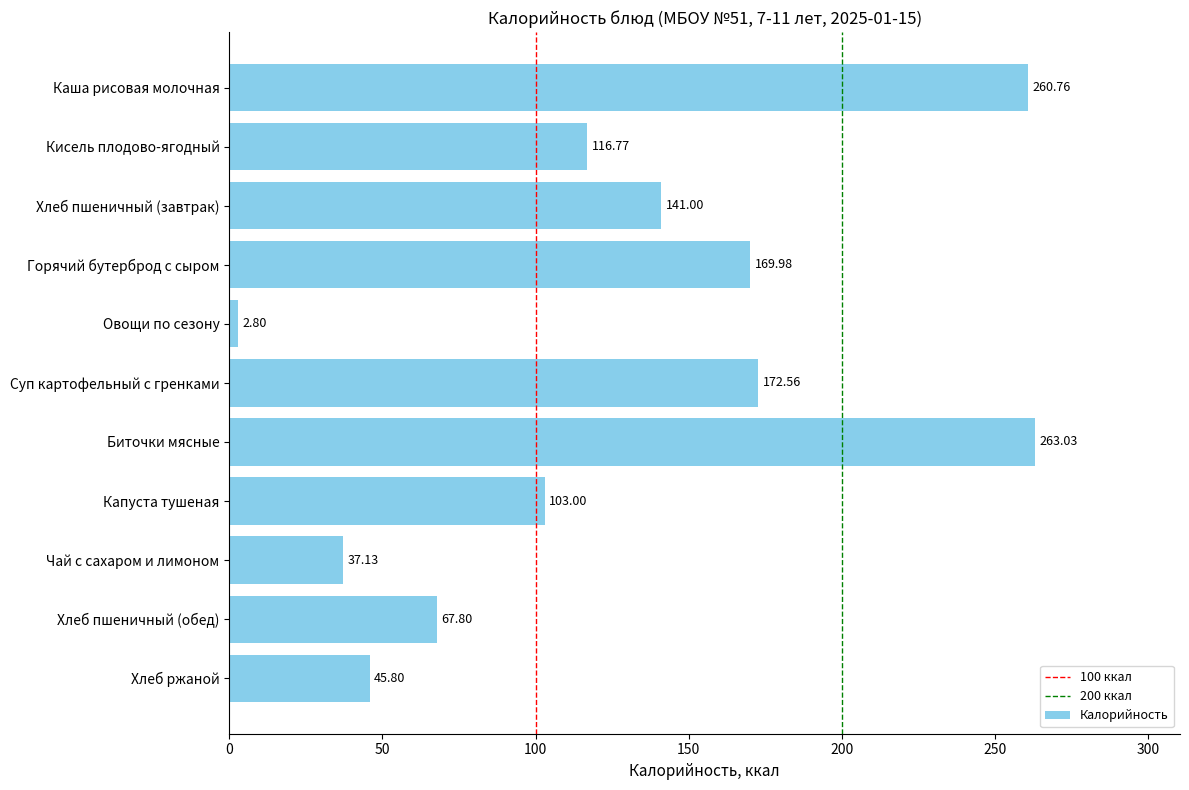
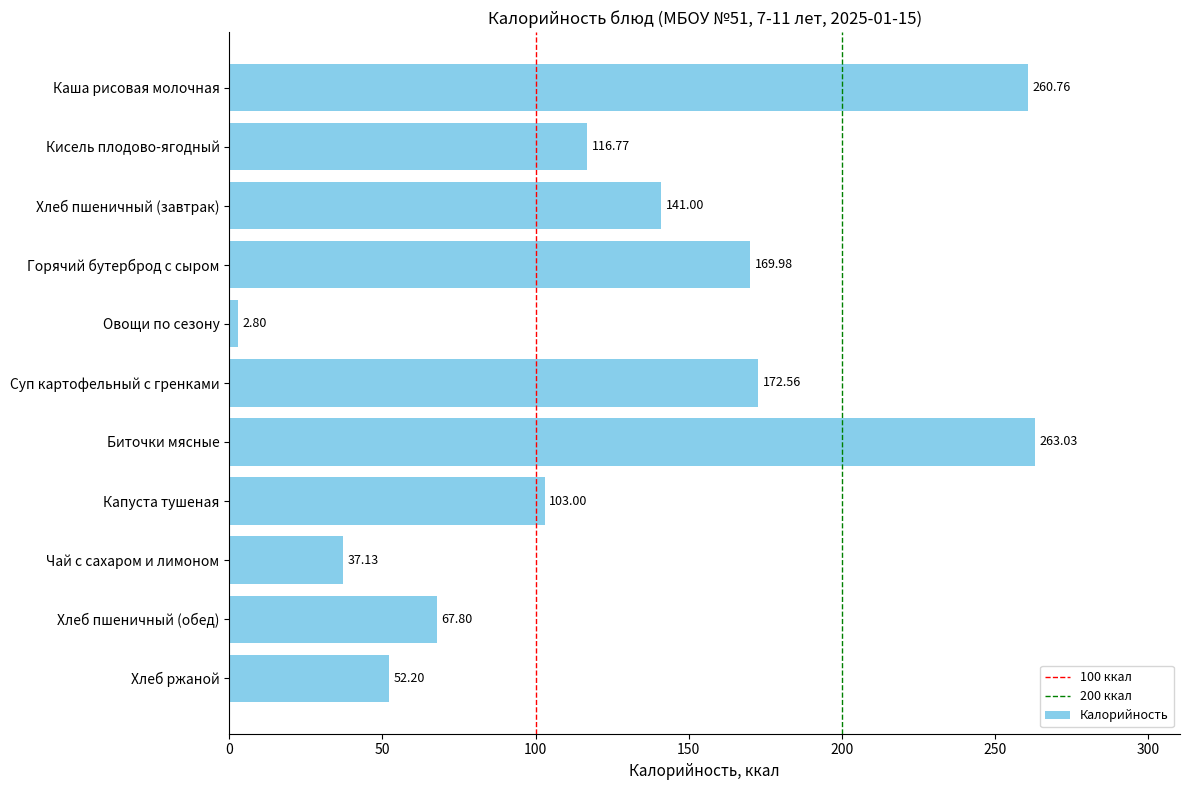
Хлеб ржаной: 45.80 -> 52.20
